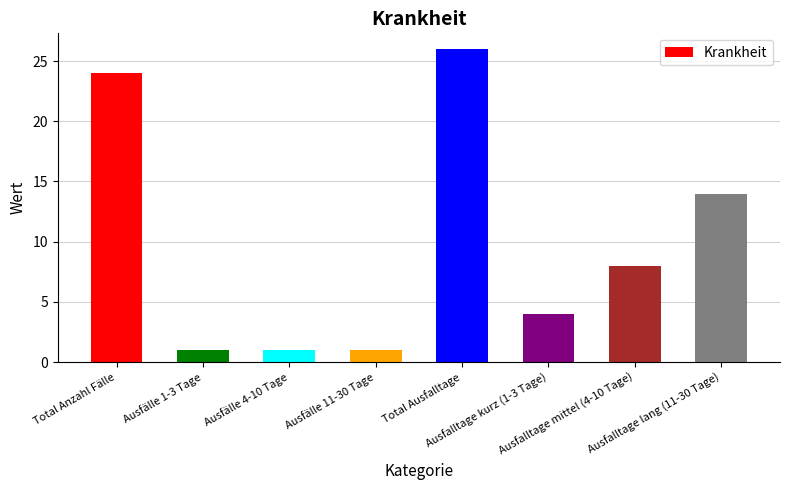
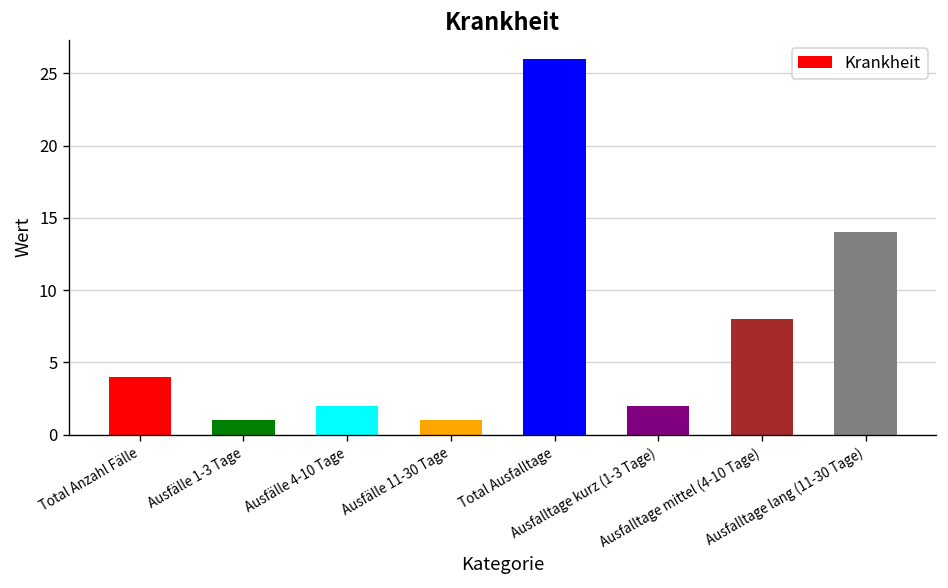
Total Anzahl Fälle: 24 -> 4
Ausfälle 4-10 Tage: 1 -> 2
Ausfalltage kurz (1-3 Tage): 4 -> 2
